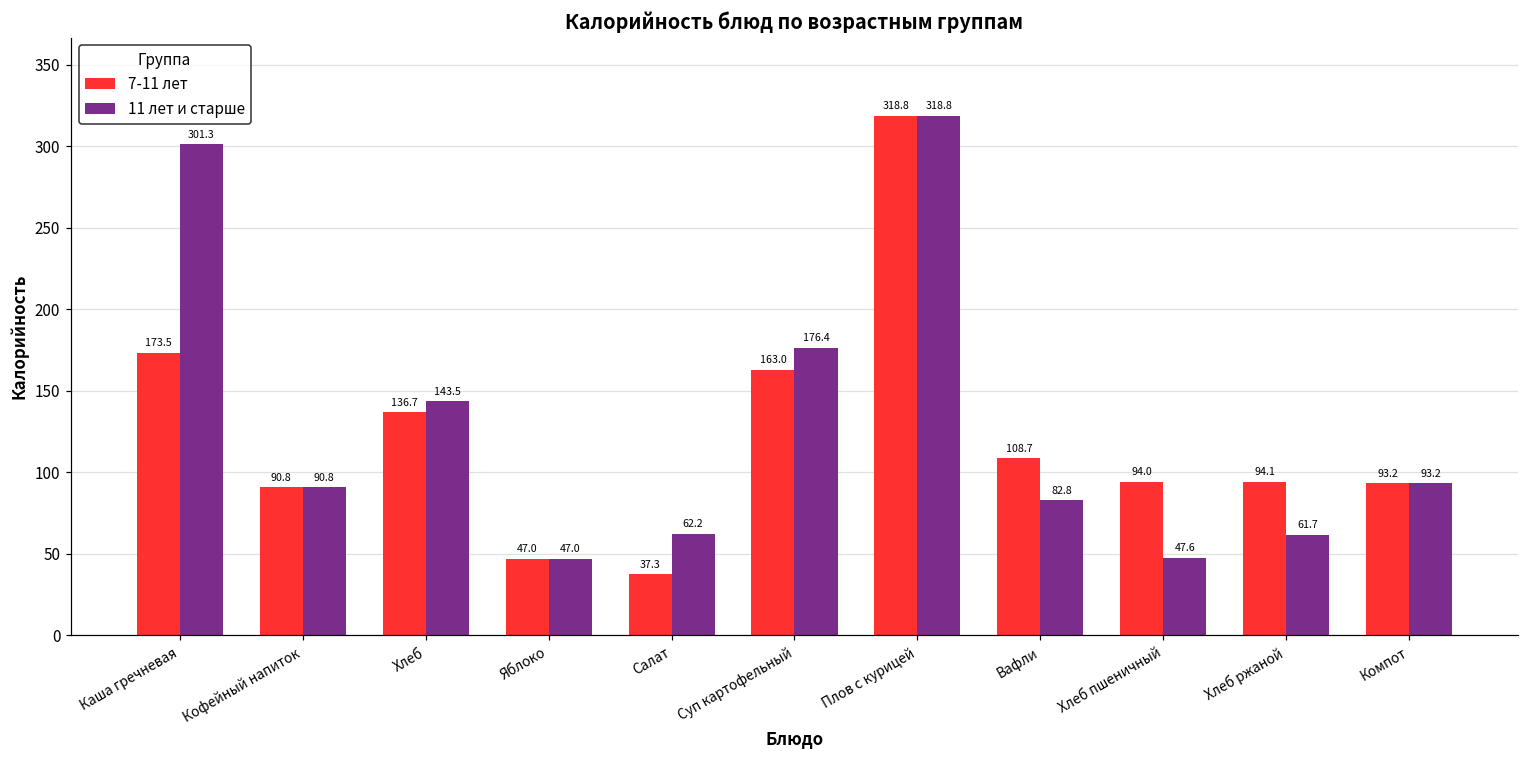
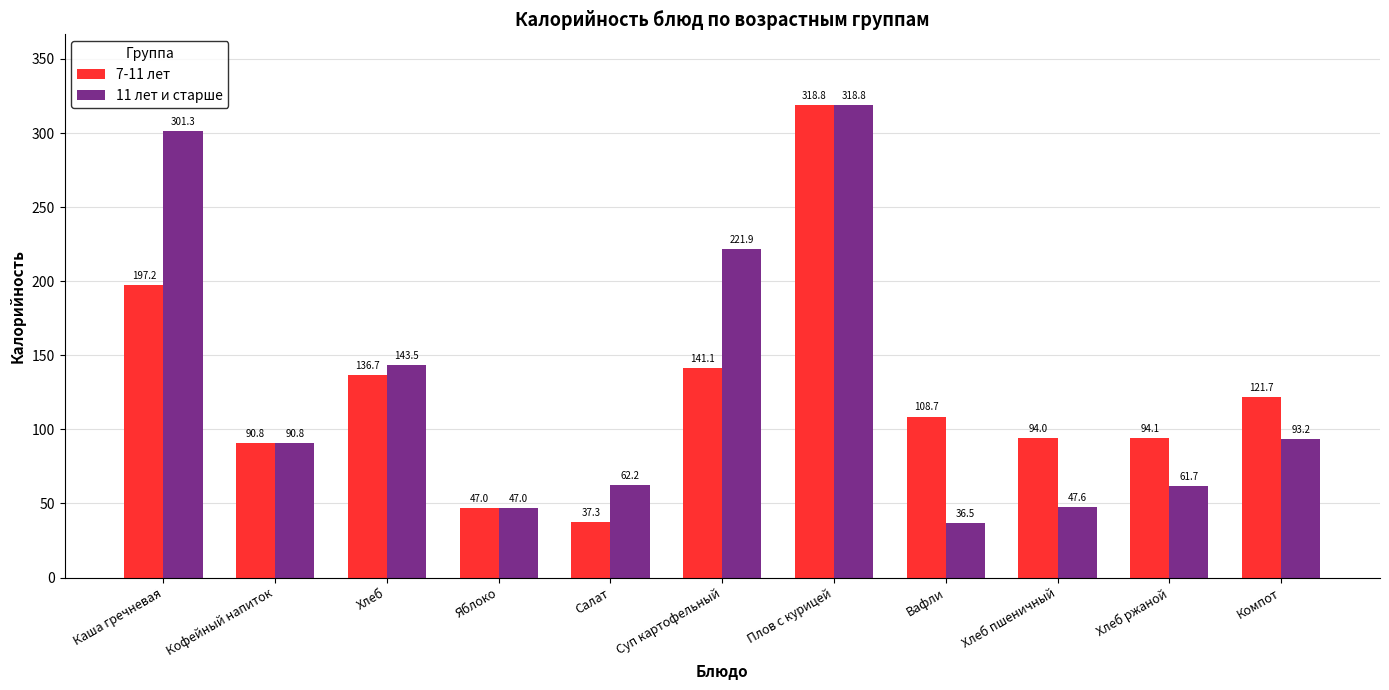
7-11 лет, Каша гречневая: 173.5 -> 197.2
7-11 лет, Суп картофельный: 163.0 -> 141.1
11 лет и старше, Суп картофельный: 176.4 -> 221.9
11 лет и старше, Вафли: 82.8 -> 36.5
7-11 лет, Компот: 93.2 -> 121.7
